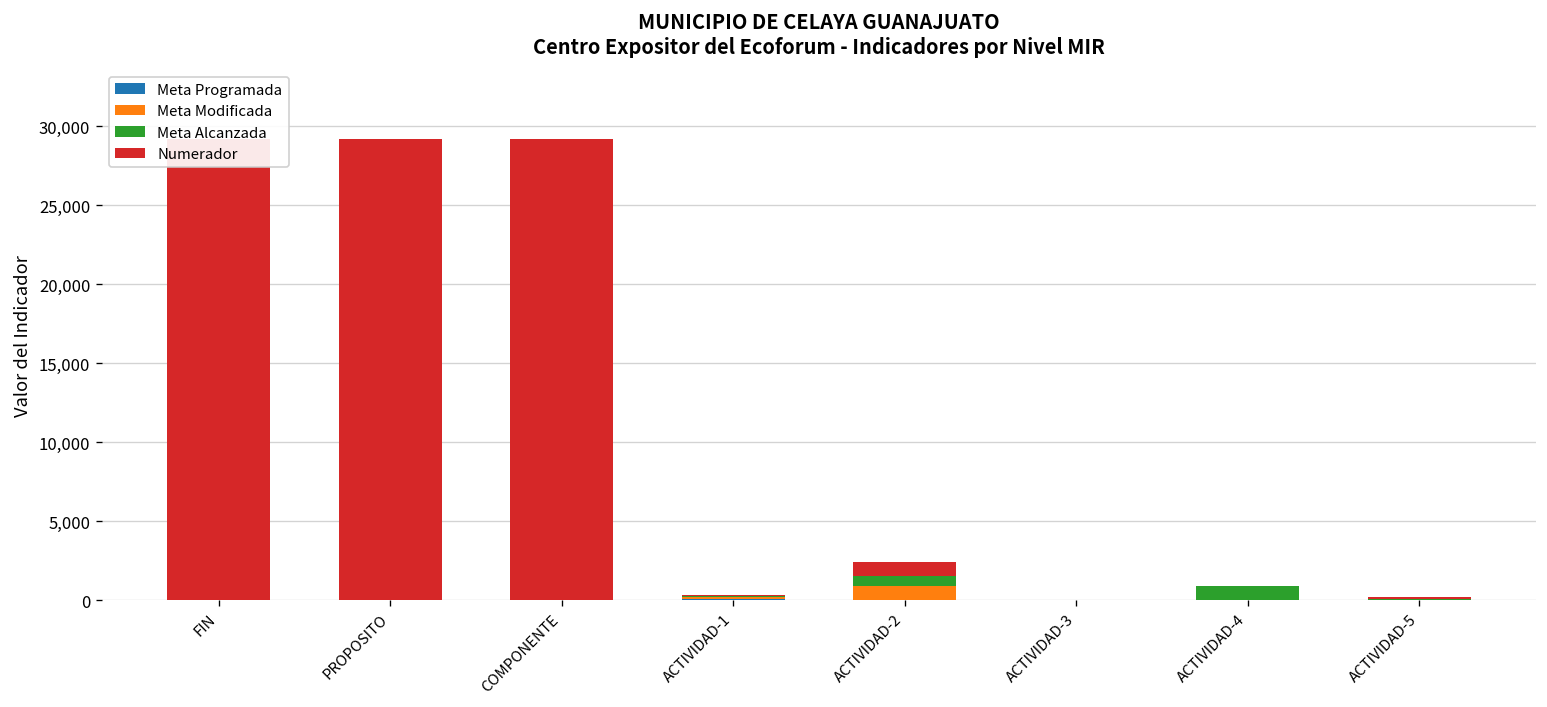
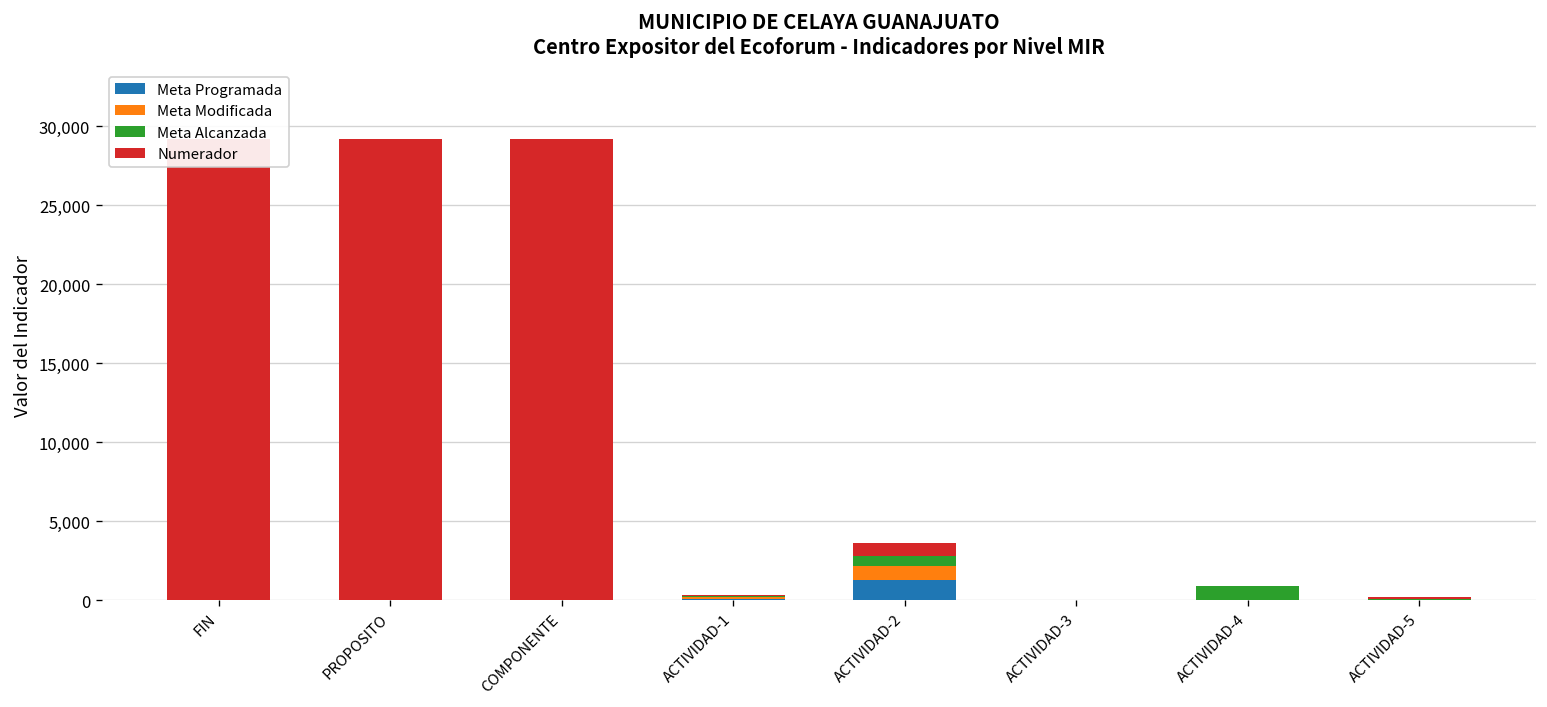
Meta Programada, ACTIVIDAD-2: 0 -> 1,300
